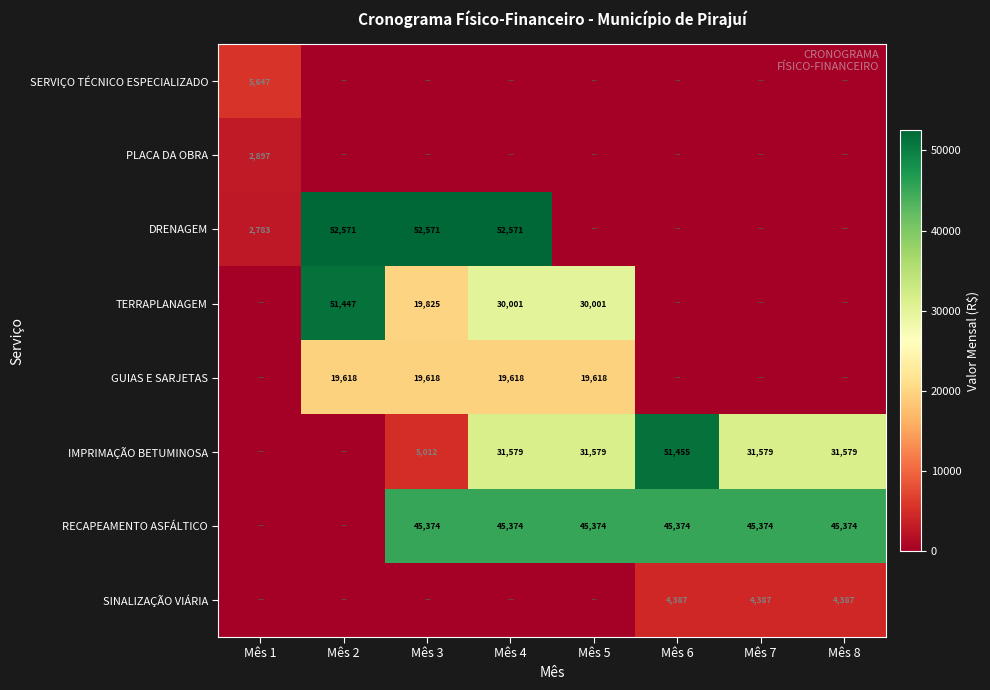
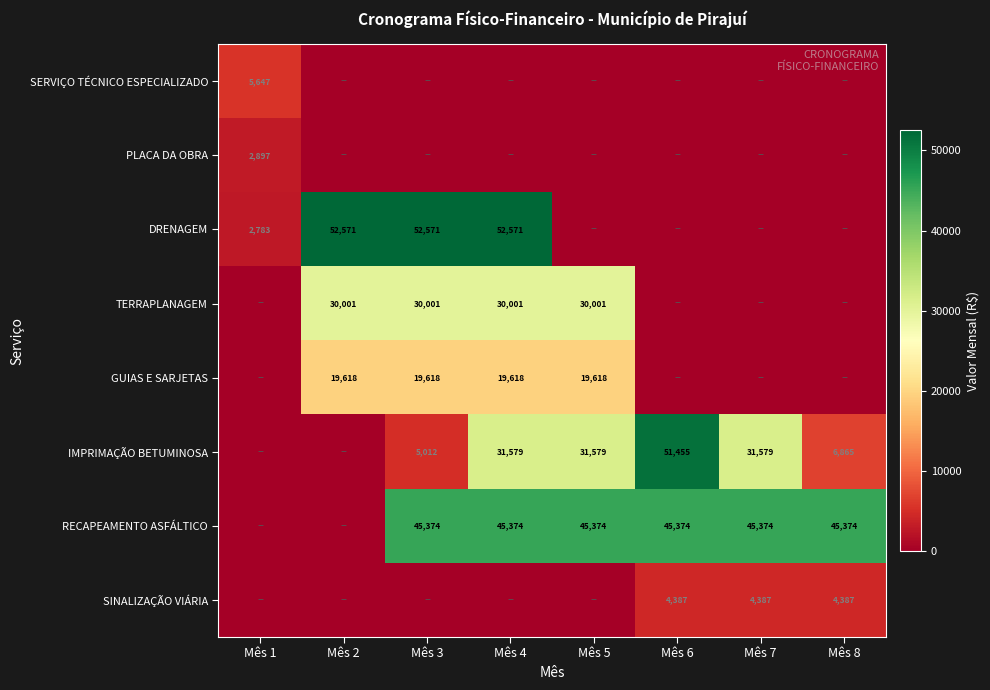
TERRAPLANAGEM, Mês 2: 51,447 -> 30,001
TERRAPLANAGEM, Mês 3: 19,825 -> 30,001
IMPRIMAÇÃO BETUMINOSA, Mês 8: 31,579 -> 6,865
